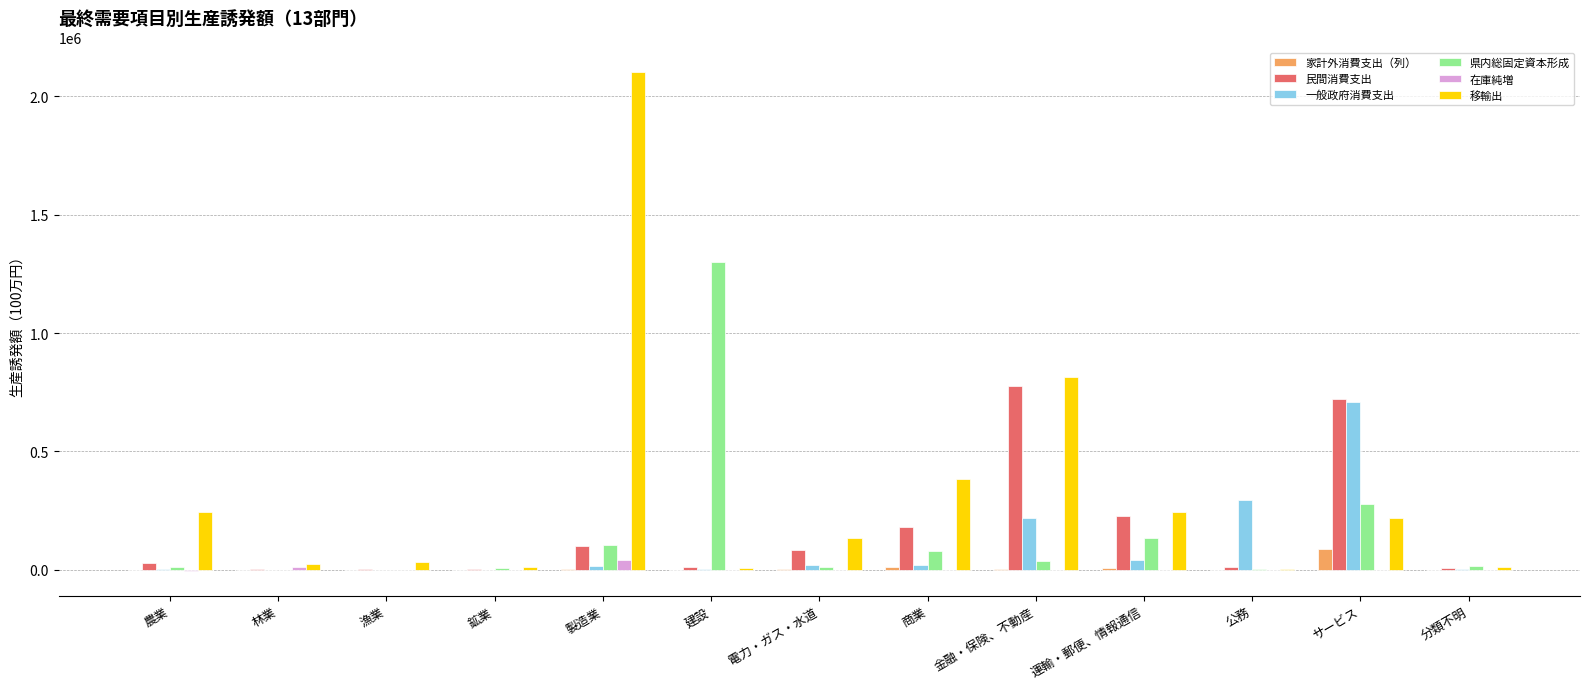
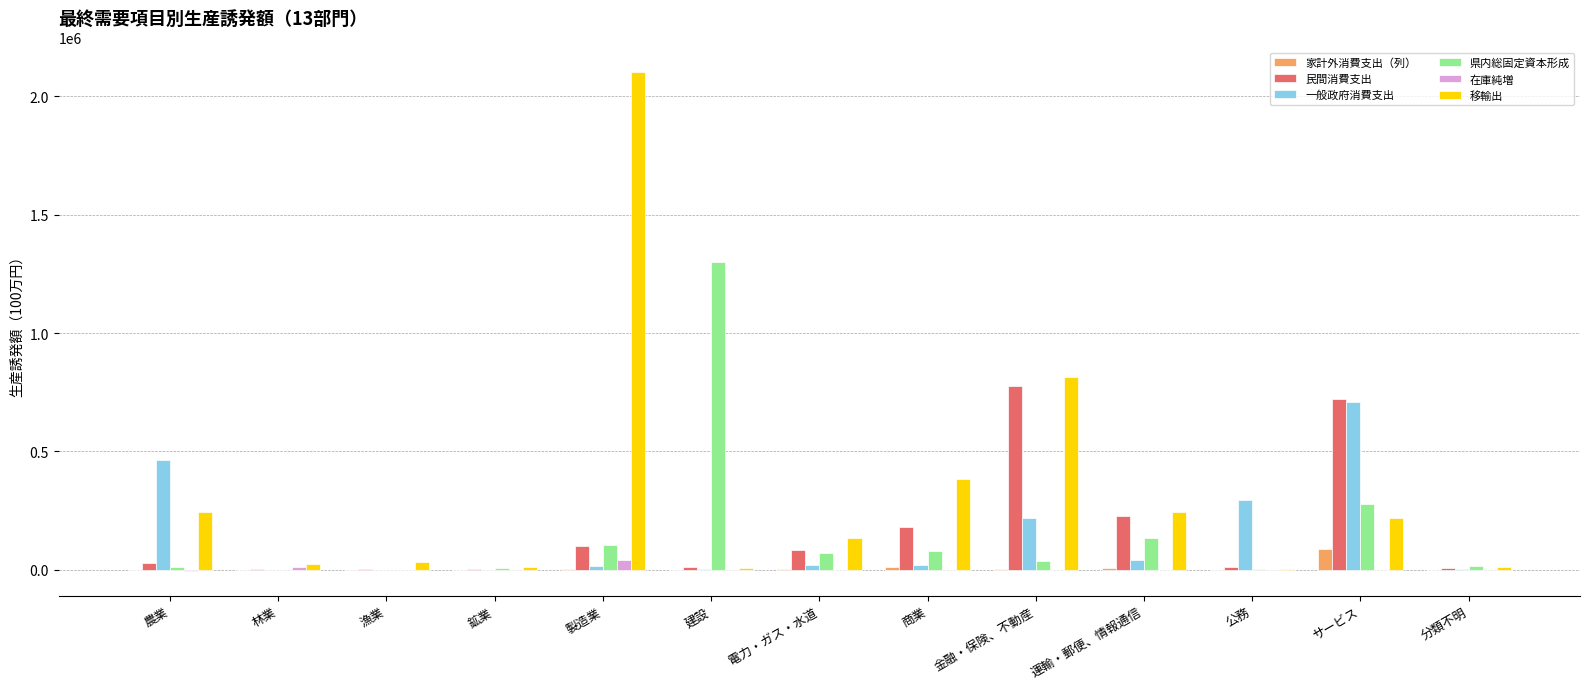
一般政府消費支出, 農業: 0 -> 460000
県内総固定資本形成, 電力・ガス・水道: 10000 -> 70000
